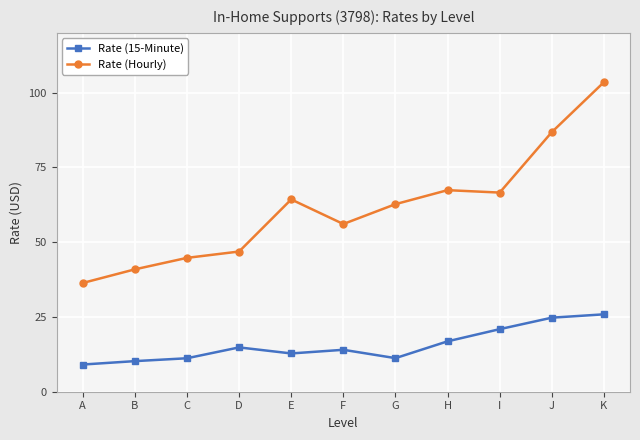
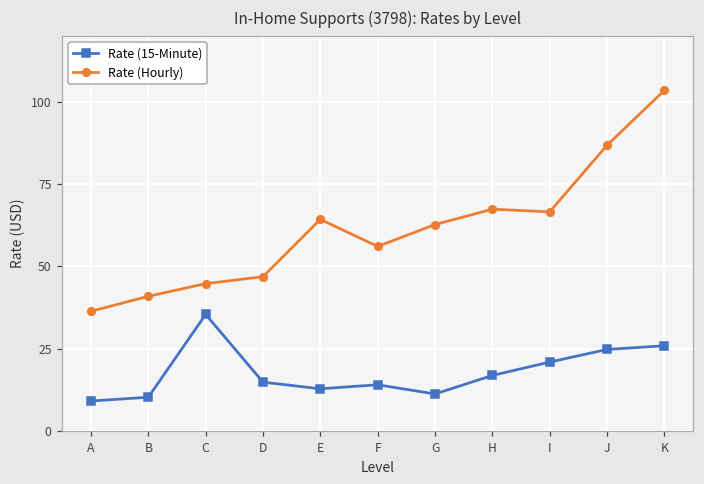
Rate (15-Minute), C: 11 -> 35
